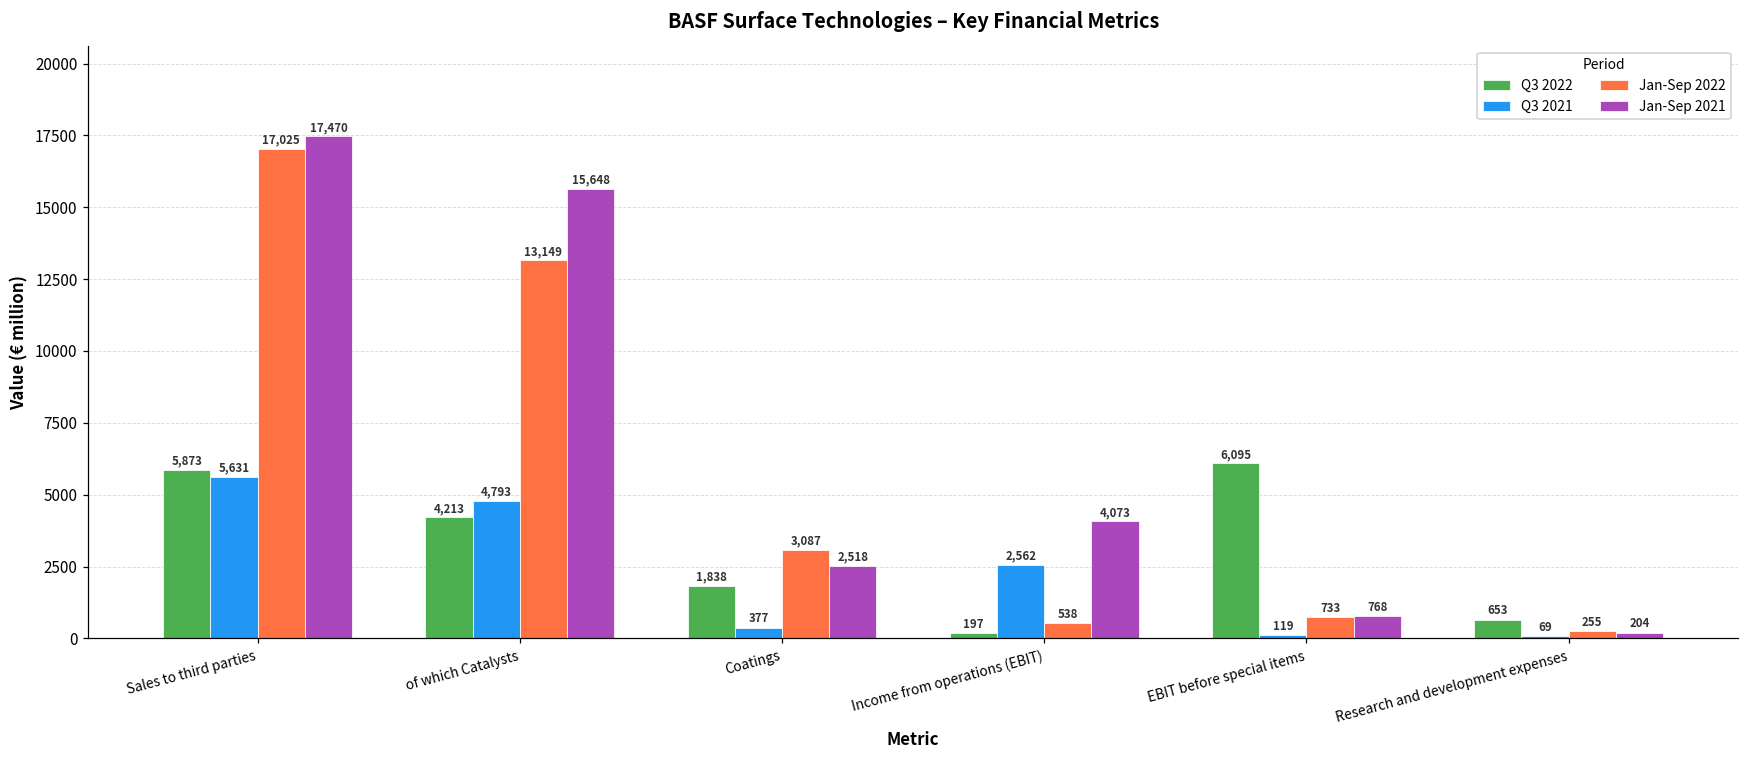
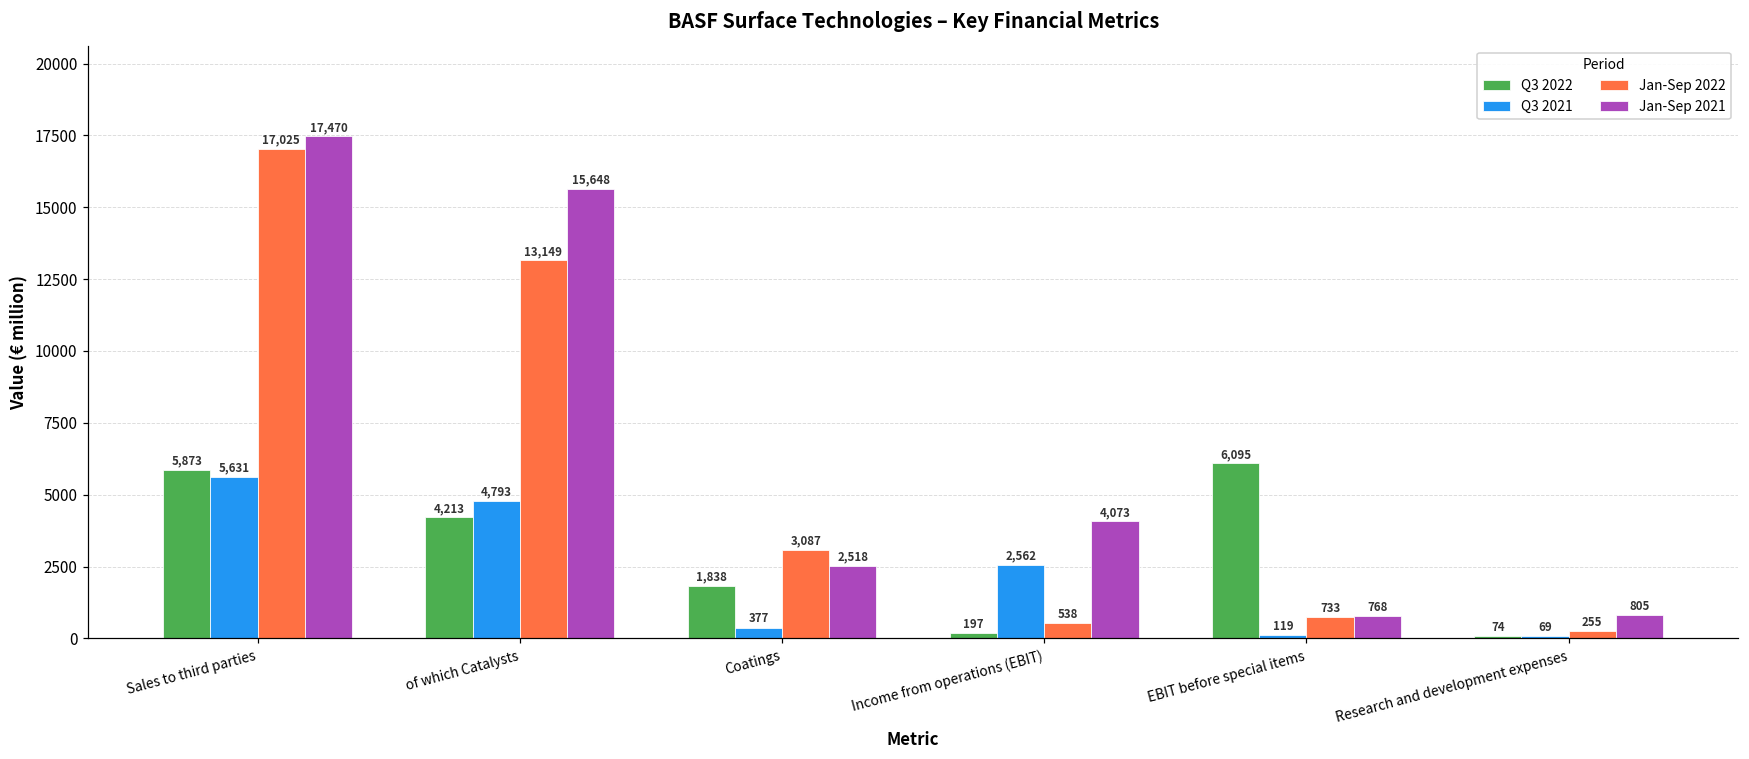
Q3 2022, Research and development expenses: 653 -> 74
Jan-Sep 2021, Research and development expenses: 204 -> 805
